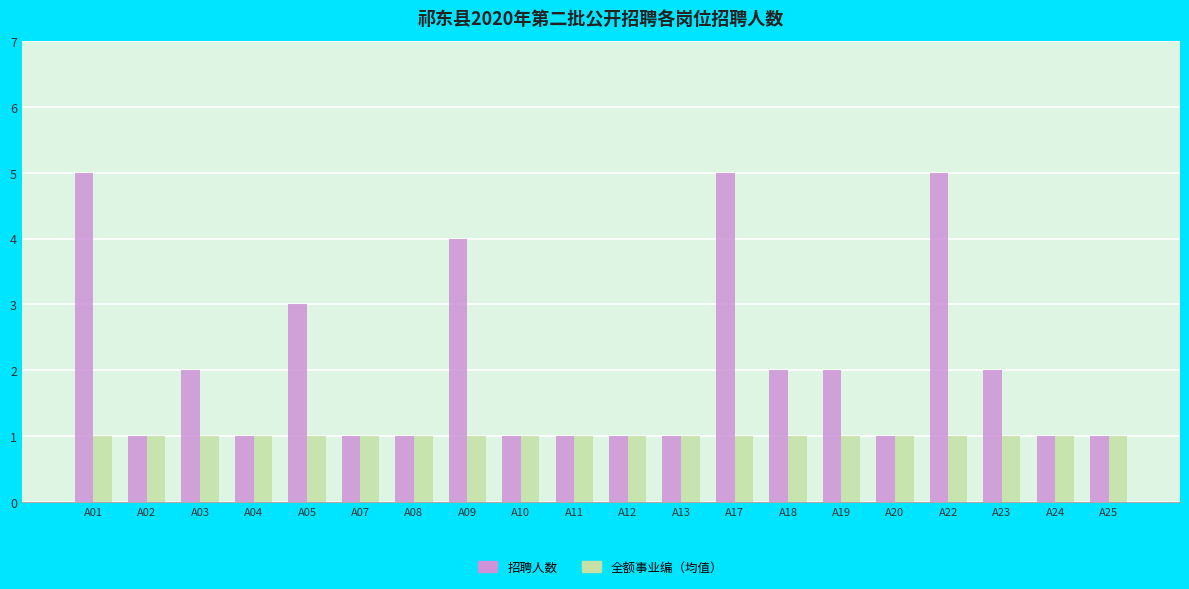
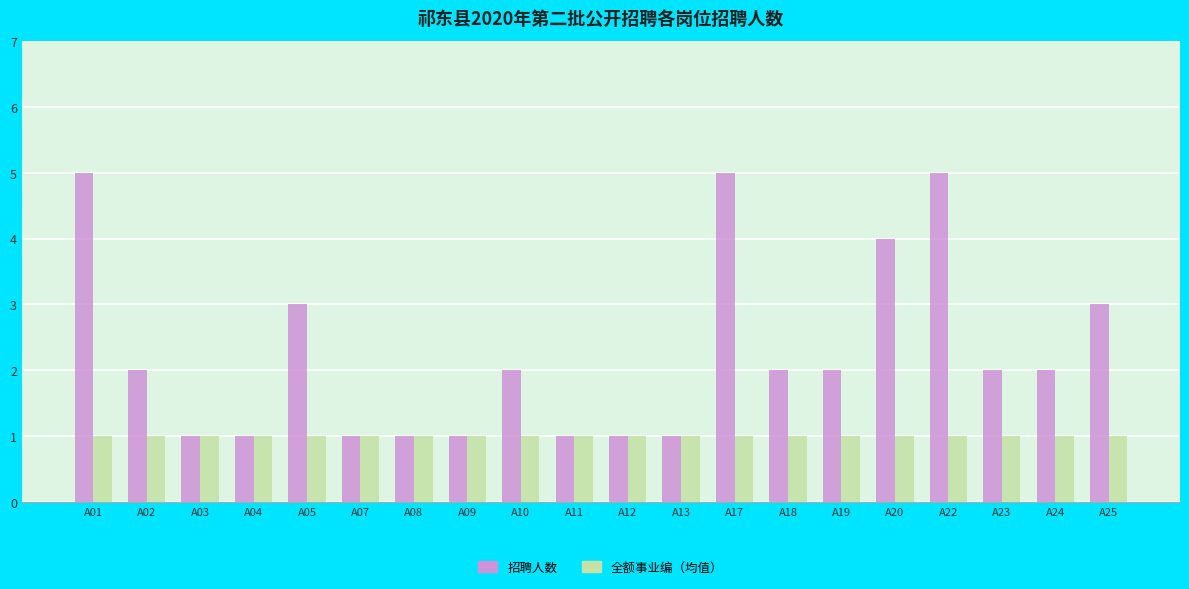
招聘人数, A02: 1 -> 2
招聘人数, A03: 2 -> 1
招聘人数, A09: 4 -> 1
招聘人数, A10: 1 -> 2
招聘人数, A20: 1 -> 4
招聘人数, A24: 1 -> 2
招聘人数, A25: 1 -> 3
